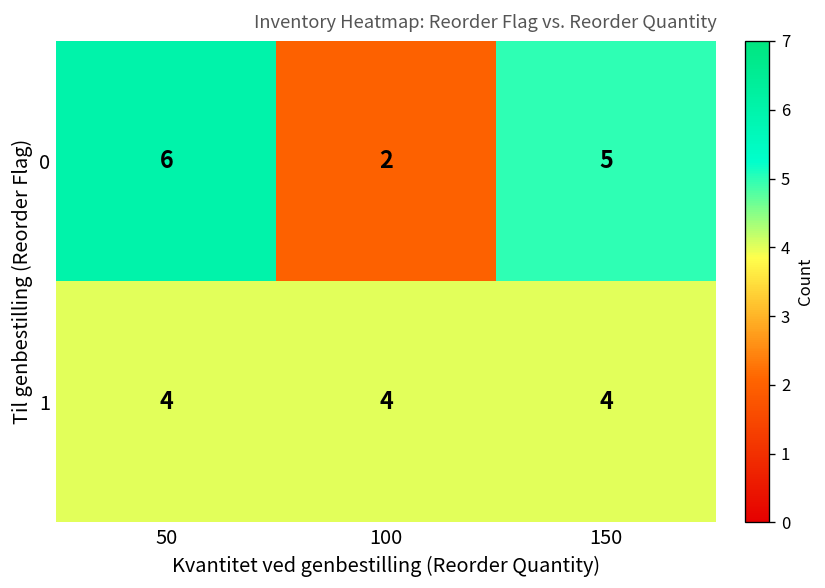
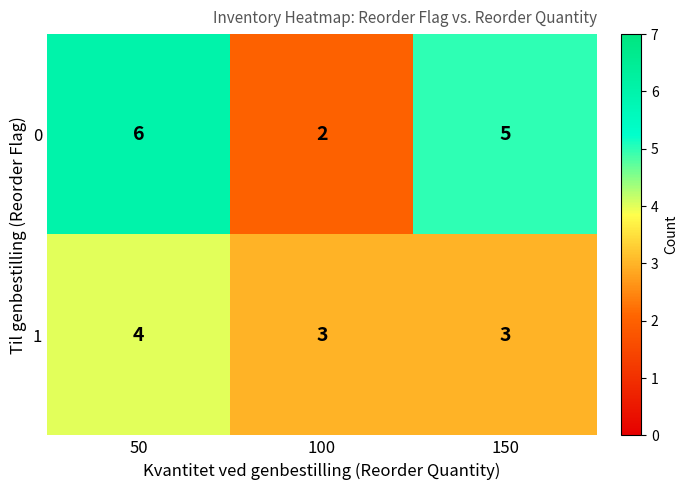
1, 100: 4 -> 3
1, 150: 4 -> 3
